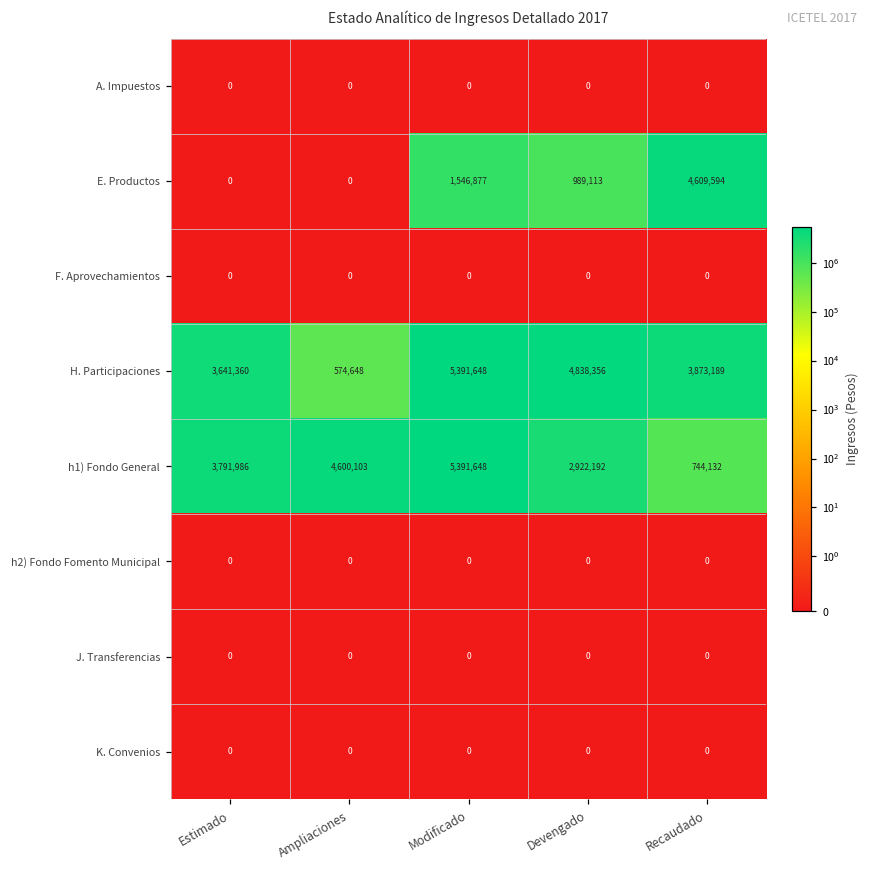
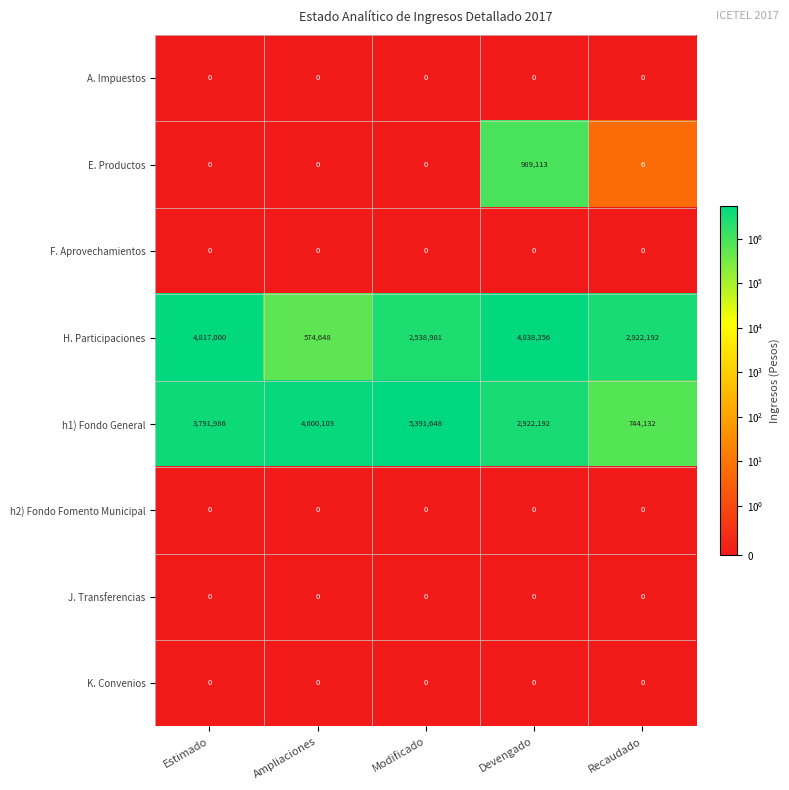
E. Productos, Modificado: 1,546,877 -> 0
E. Productos, Recaudado: 4,609,594 -> 6
H. Participaciones, Estimado: 3,641,360 -> 4,817,000
H. Participaciones, Modificado: 5,391,648 -> 2,538,901
H. Participaciones, Recaudado: 3,873,189 -> 2,922,192
